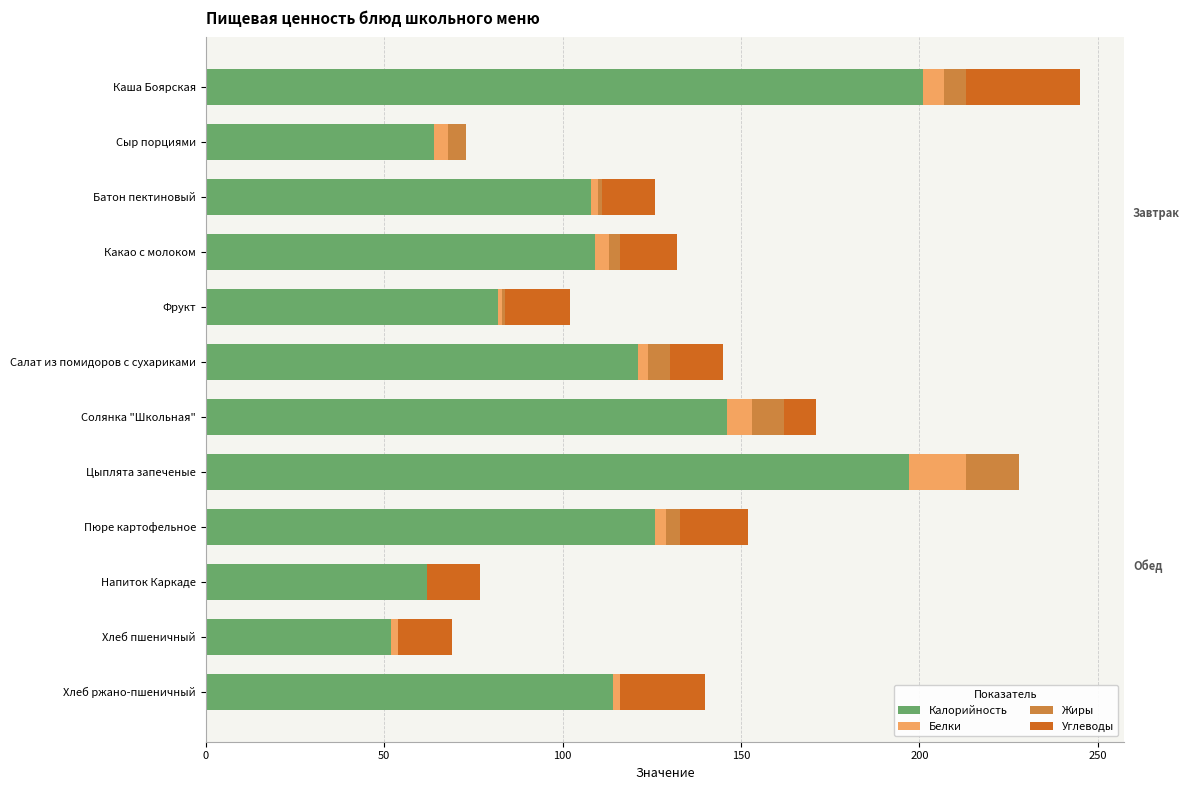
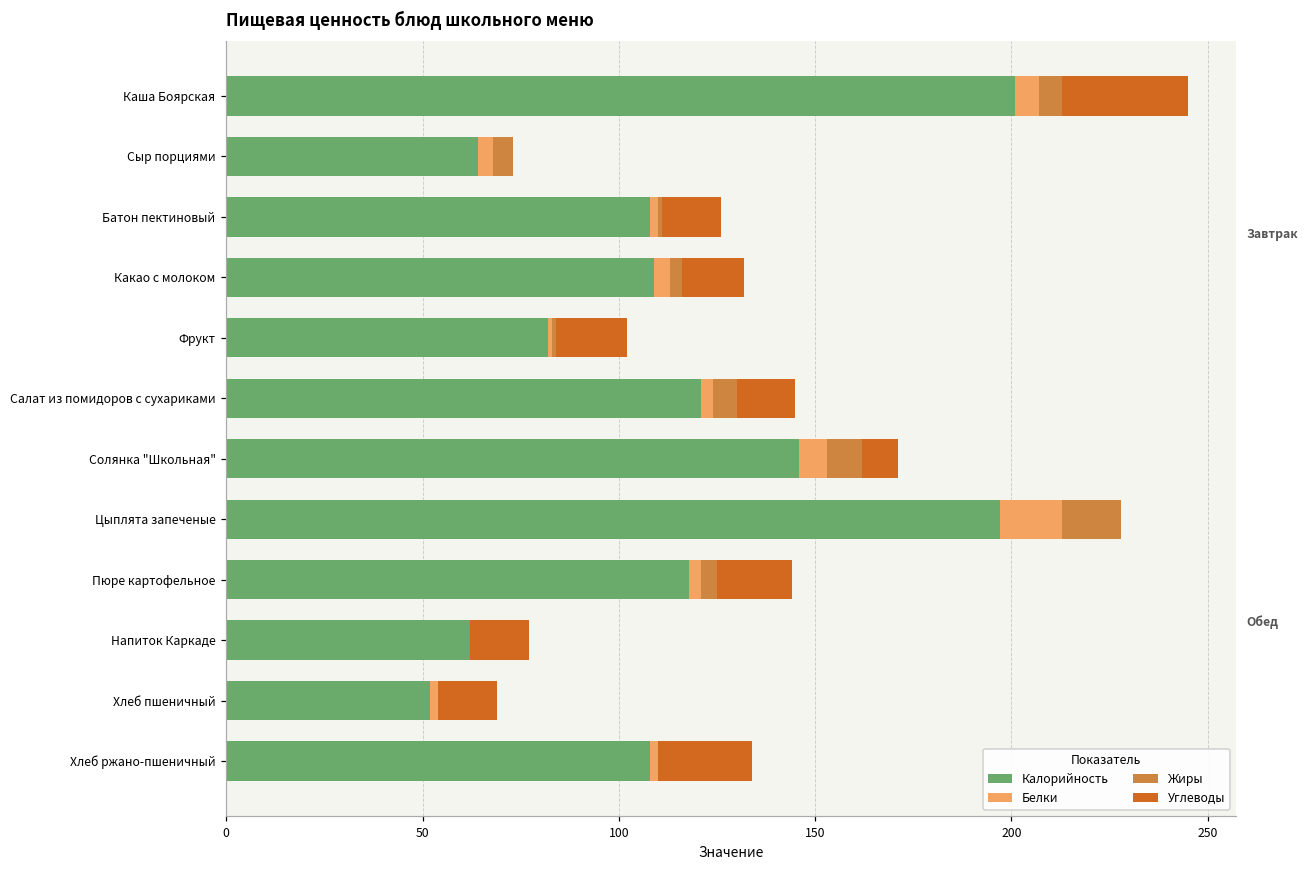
Калорийность, Пюре картофельное: 126 -> 118
Калорийность, Хлеб ржано-пшеничный: 114 -> 108
